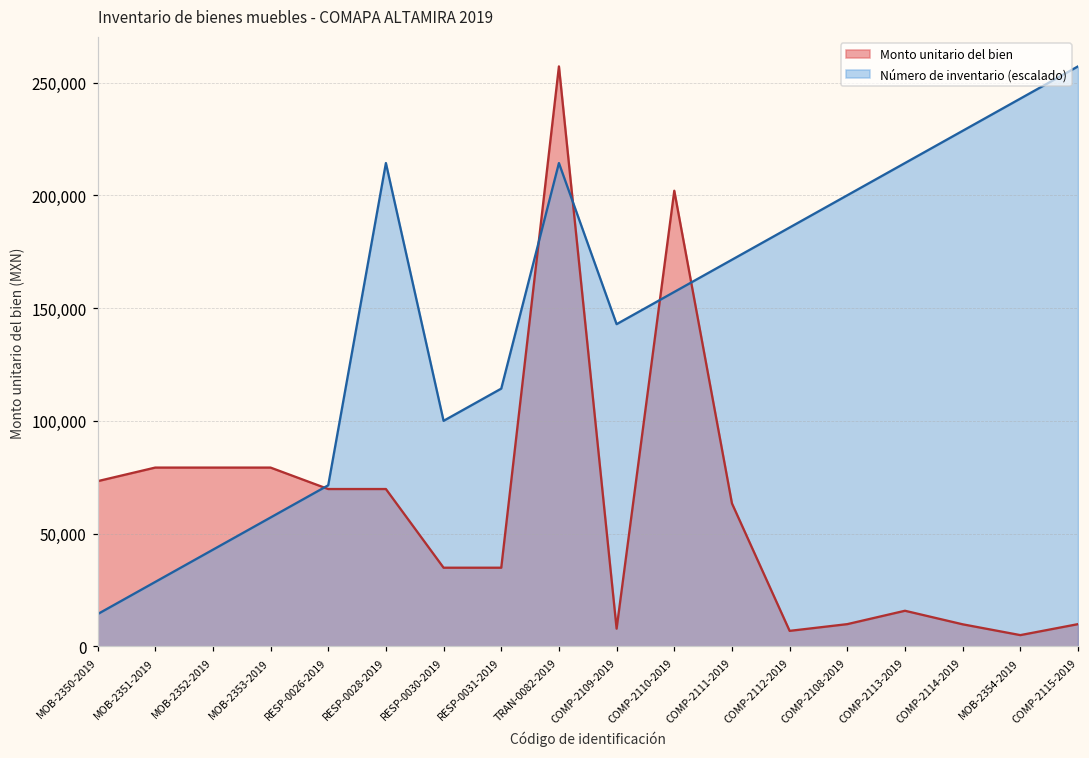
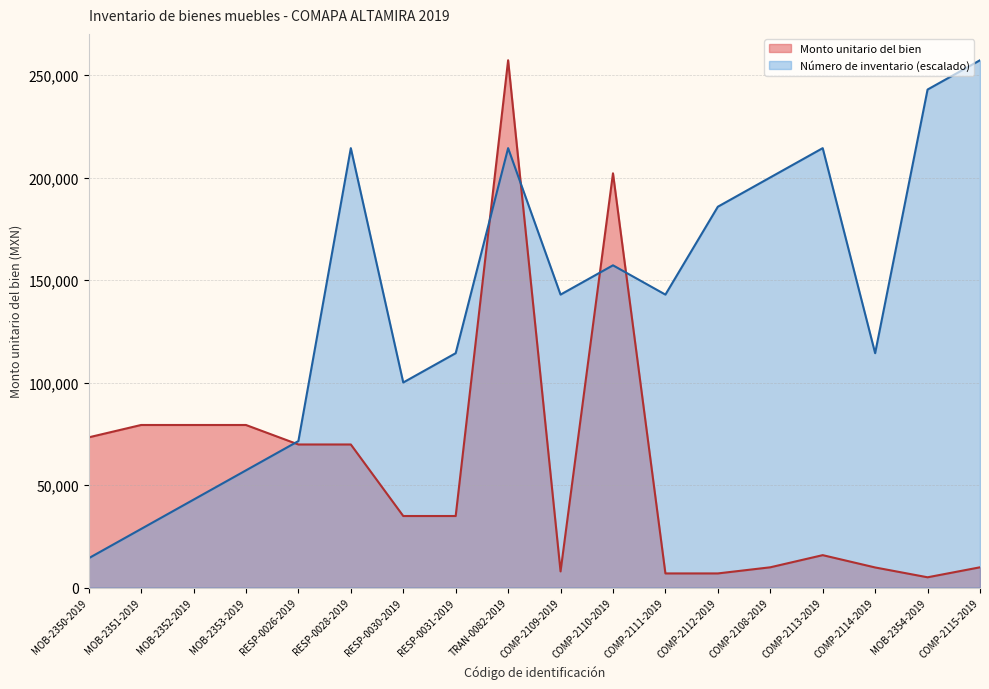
Monto unitario del bien, COMP-2111-2019: 63,000 -> 7,000
Número de inventario (escalado), COMP-2111-2019: 172,000 -> 143,000
Número de inventario (escalado), COMP-2114-2019: 229,000 -> 114,000
